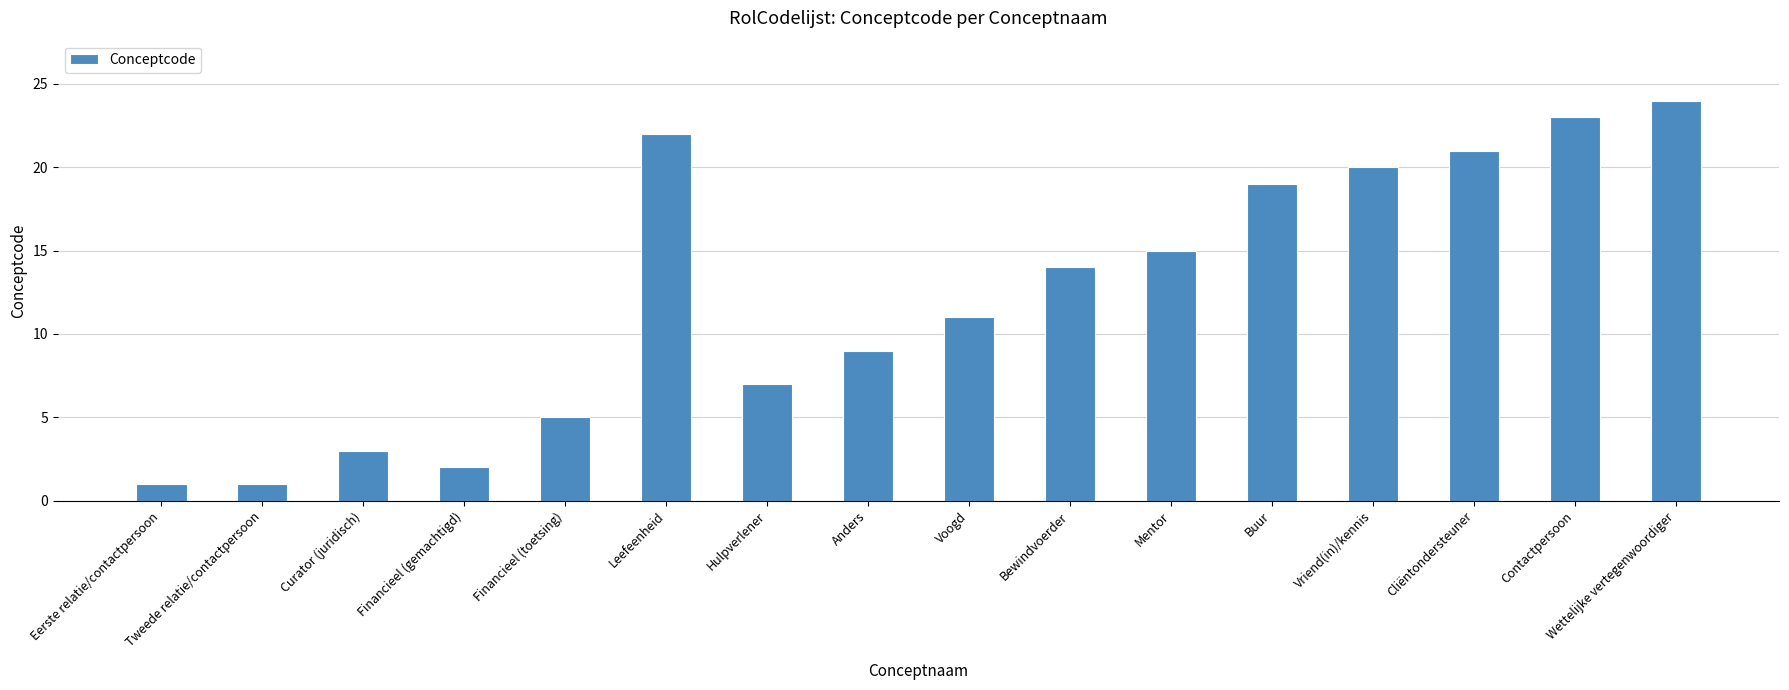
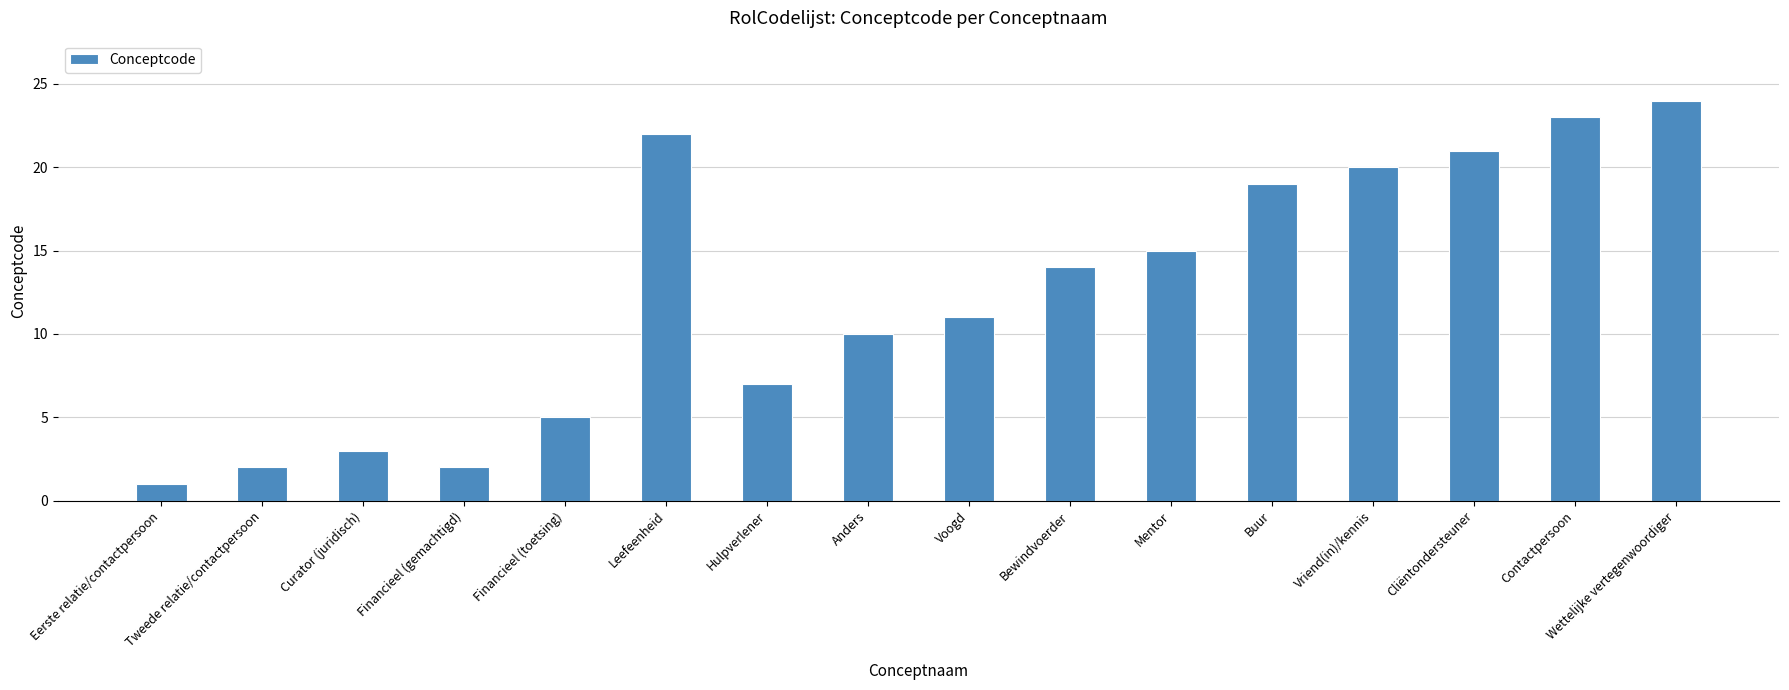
Tweede relatie/contactpersoon: 1 -> 2
Anders: 9 -> 10
